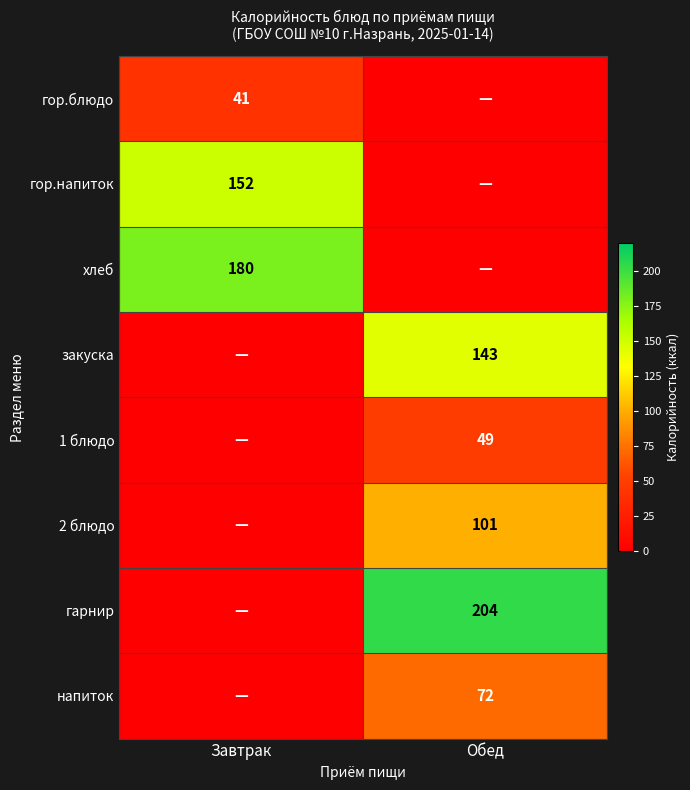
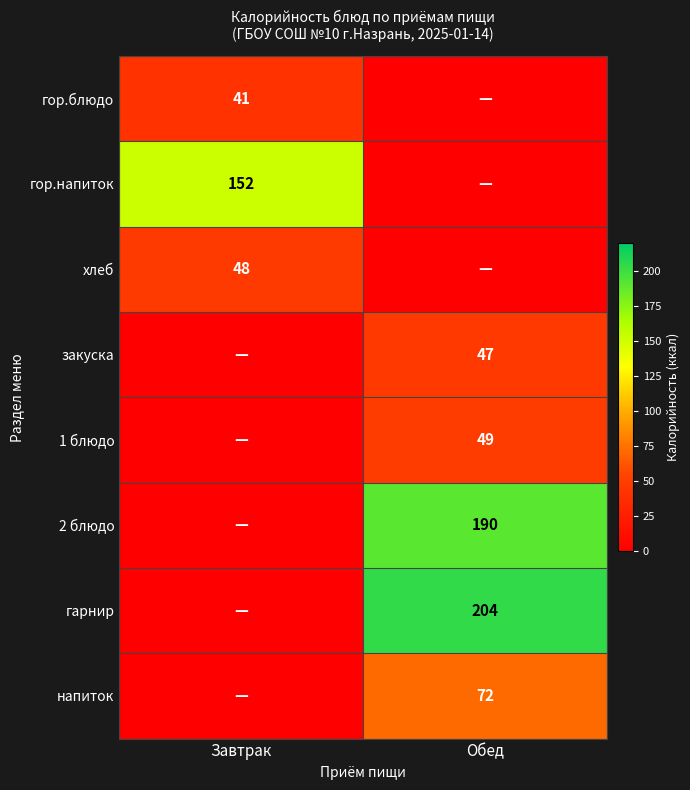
хлеб, Завтрак: 180 -> 48
закуска, Обед: 143 -> 47
2 блюдо, Обед: 101 -> 190
